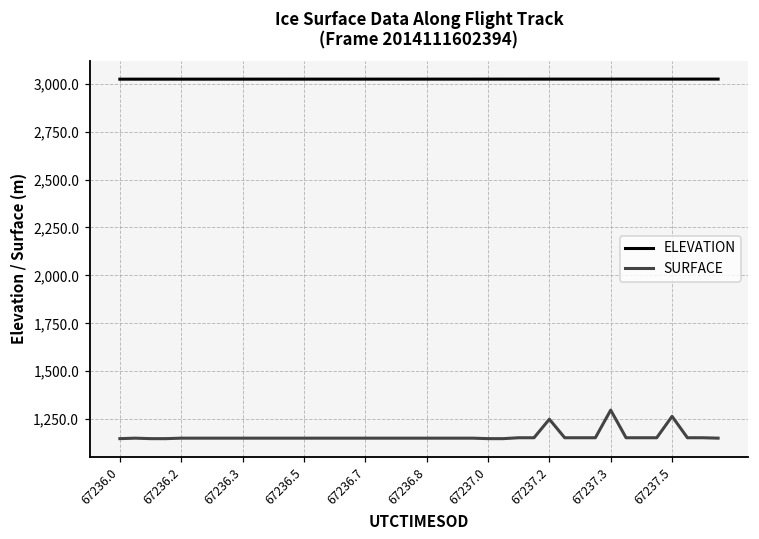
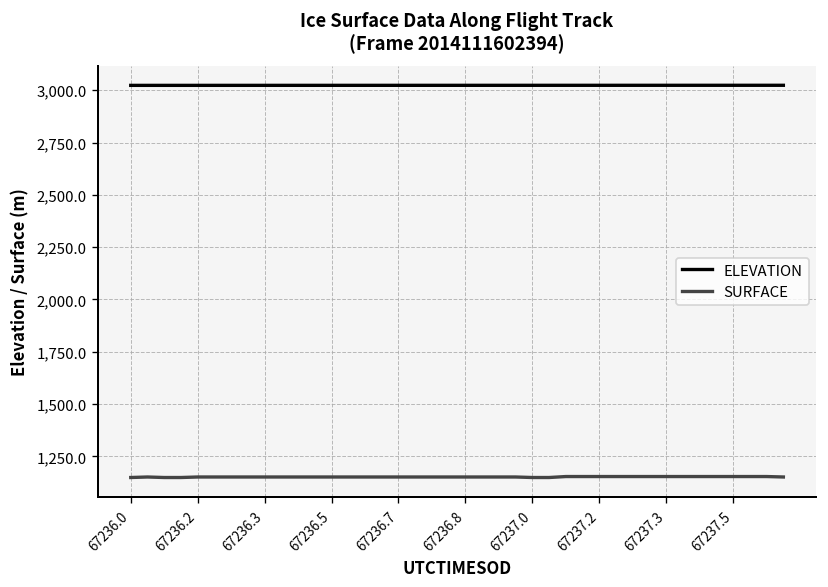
SURFACE, 67237.2: 1,250 -> 1,150
SURFACE, 67237.3: 1,300 -> 1,150
SURFACE, 67237.5: 1,270 -> 1,150
